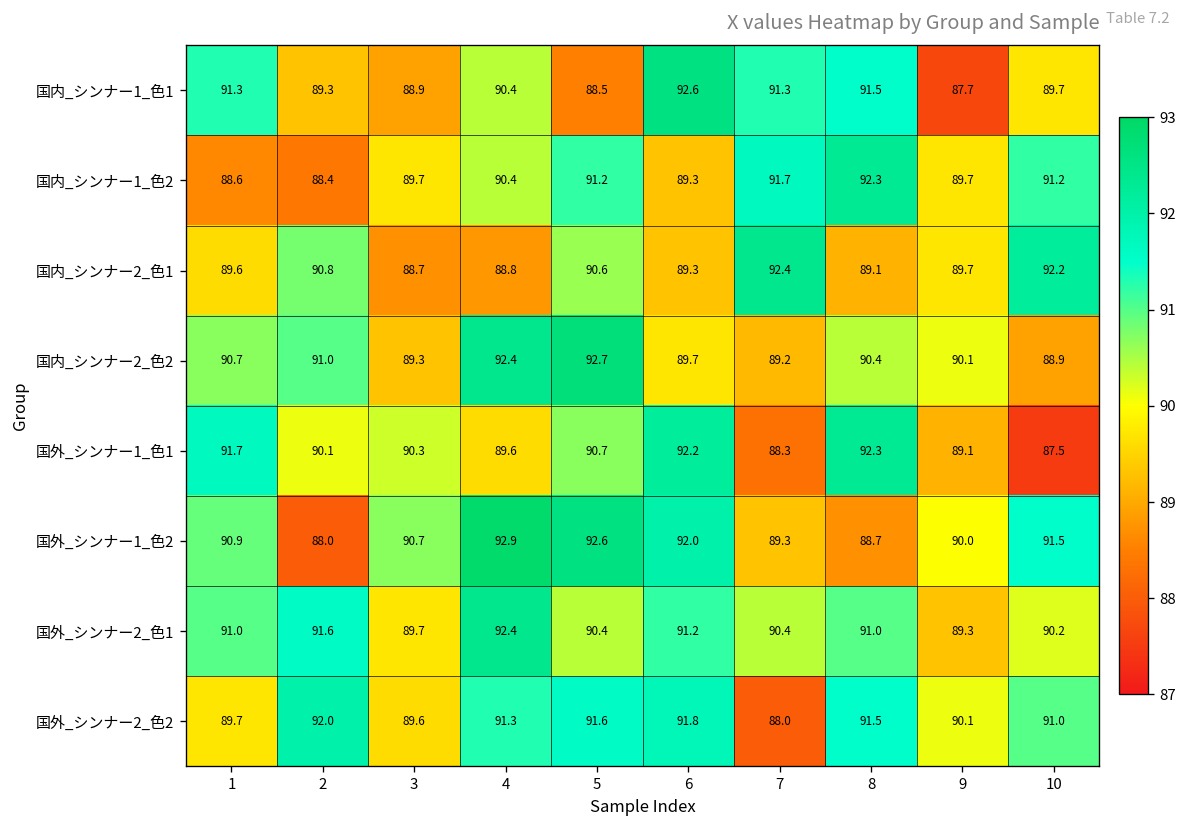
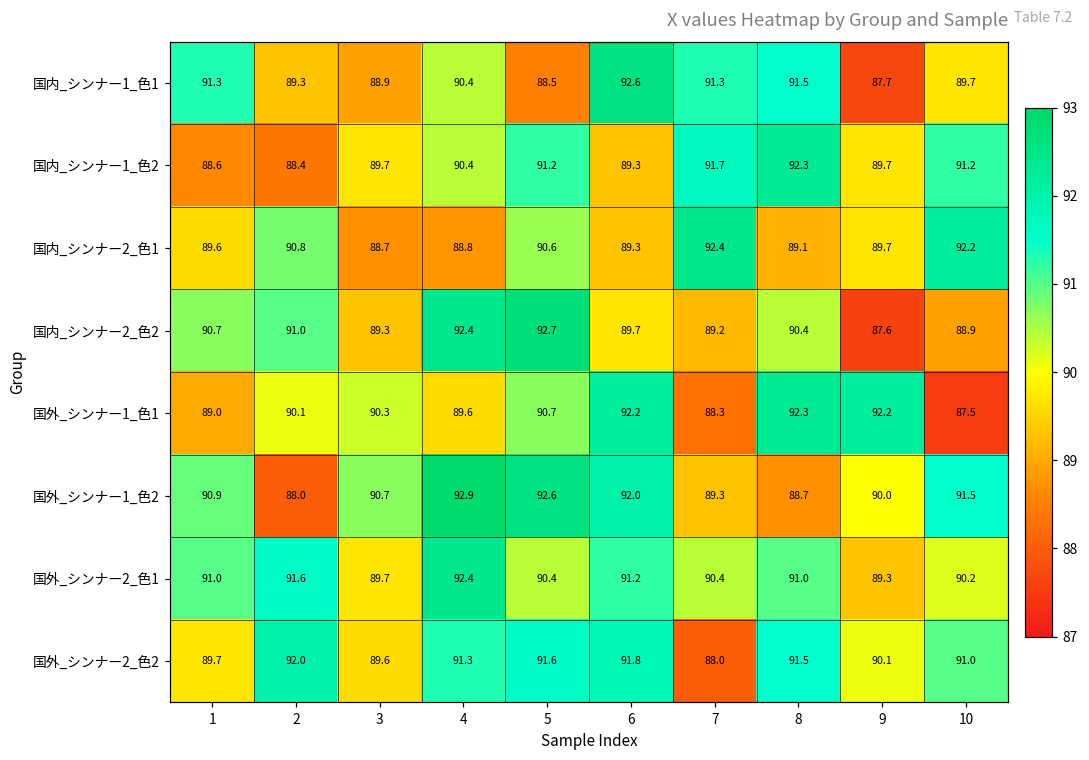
国内_シンナー2_色2, 9: 90.1 -> 87.6
国外_シンナー1_色1, 1: 91.7 -> 89.0
国外_シンナー1_色1, 9: 89.1 -> 92.2
